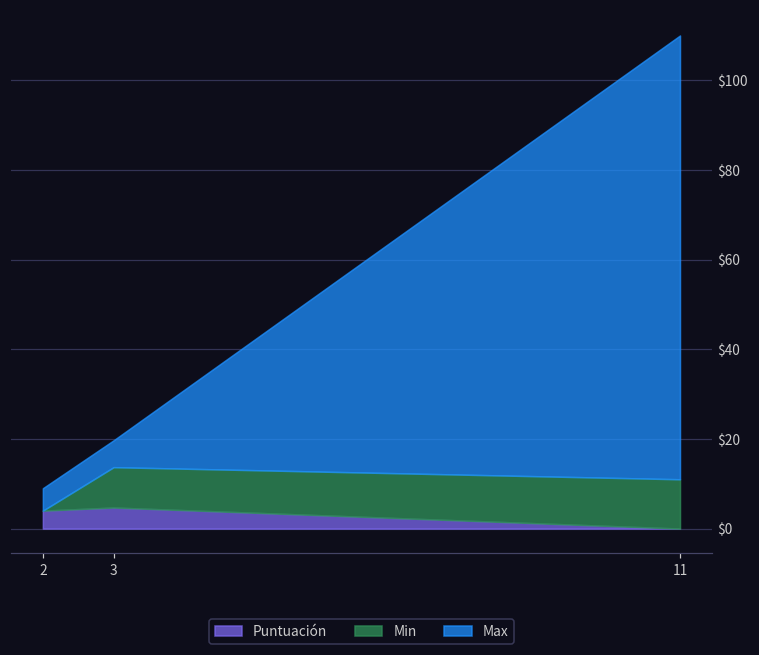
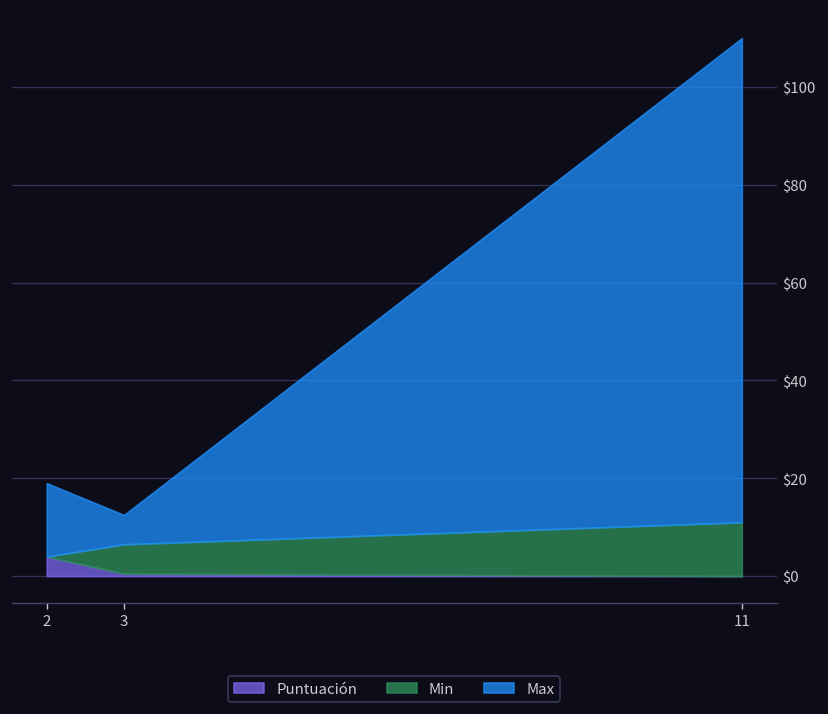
Max, 2: $5 -> $15
Puntuación, 3: $5 -> $1
Min, 3: $9 -> $6
